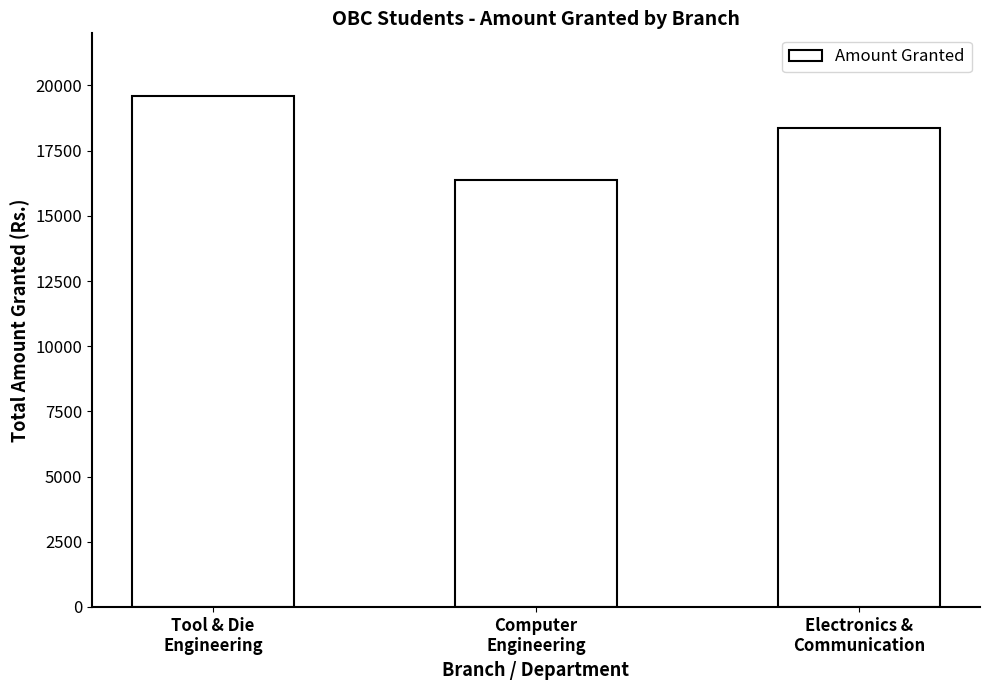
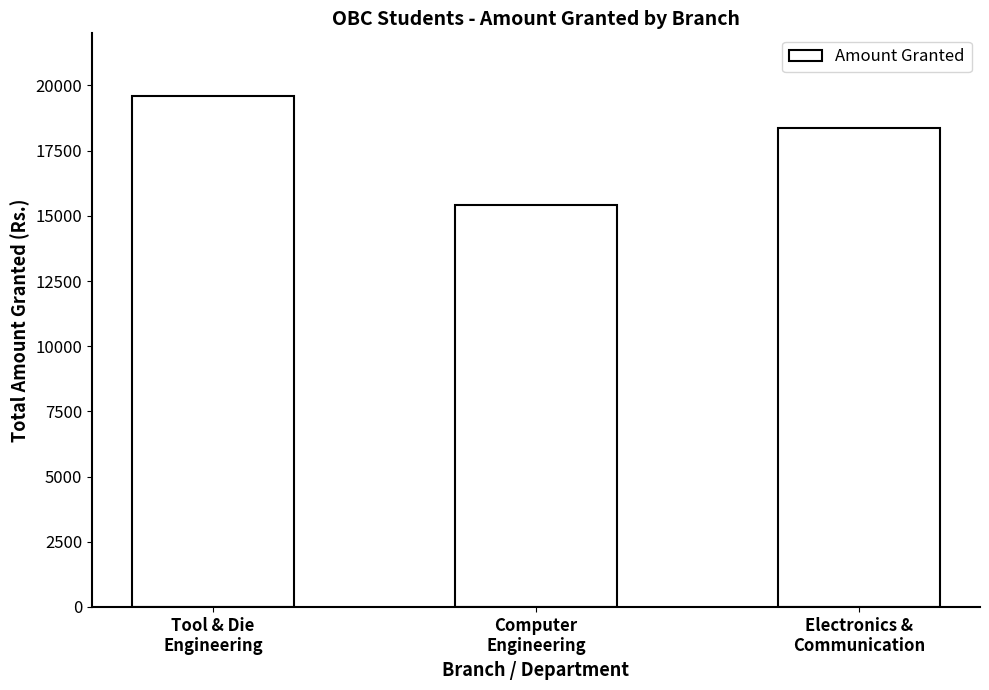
Computer Engineering: 16400 -> 15400
